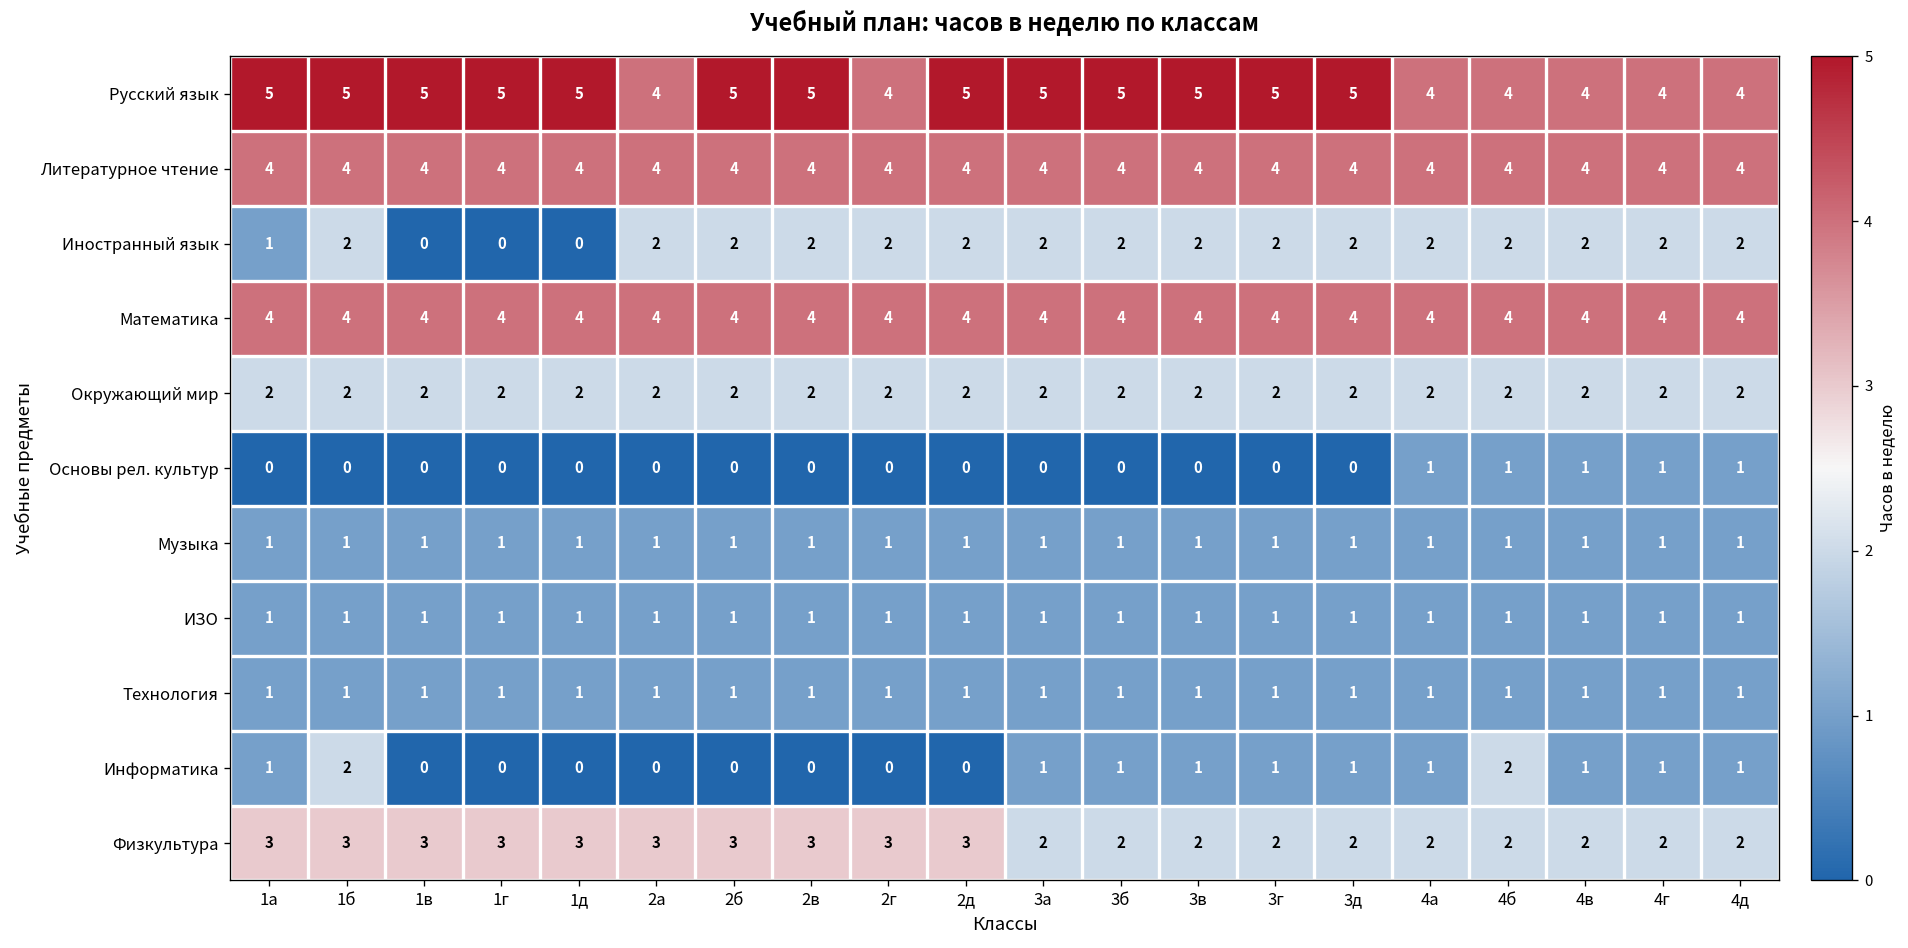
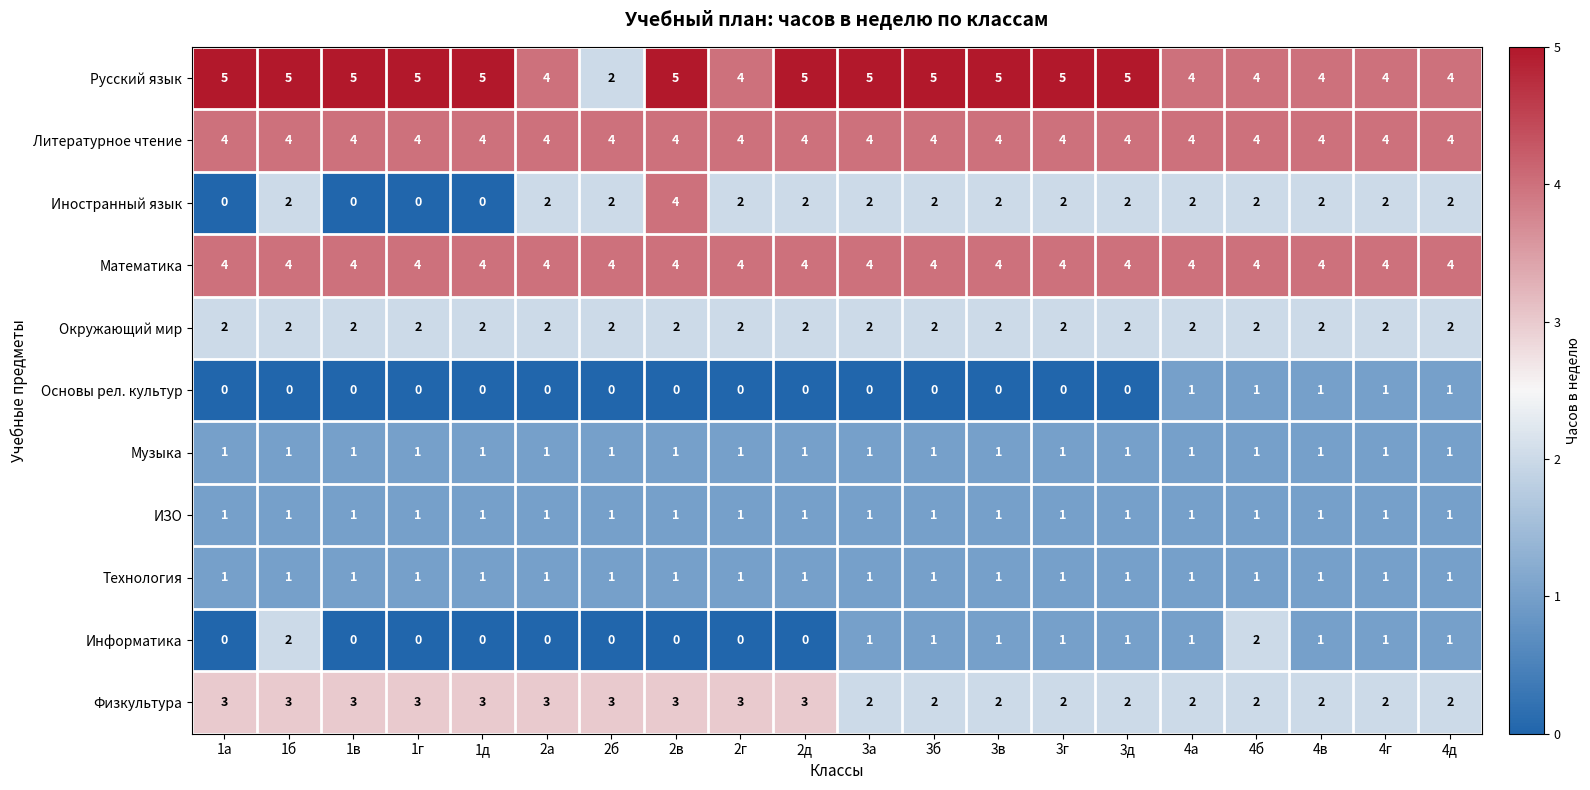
Русский язык, 2б: 5 -> 2
Иностранный язык, 1а: 1 -> 0
Иностранный язык, 2в: 2 -> 4
Информатика, 1а: 1 -> 0
